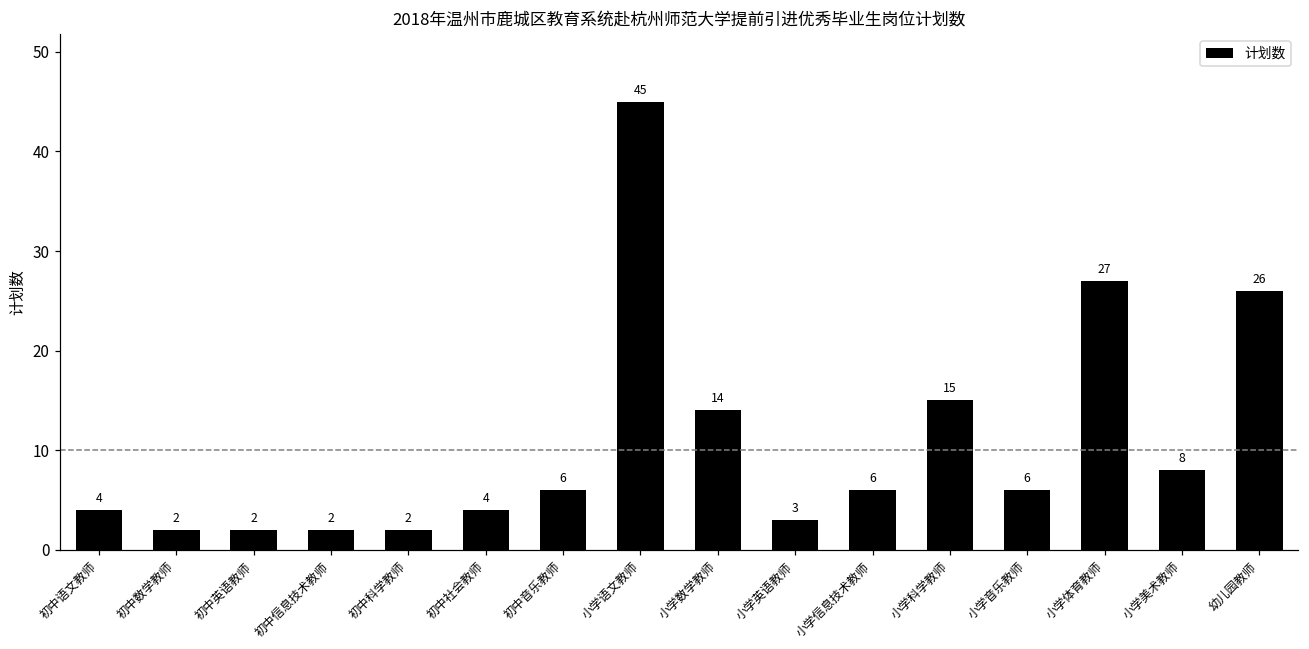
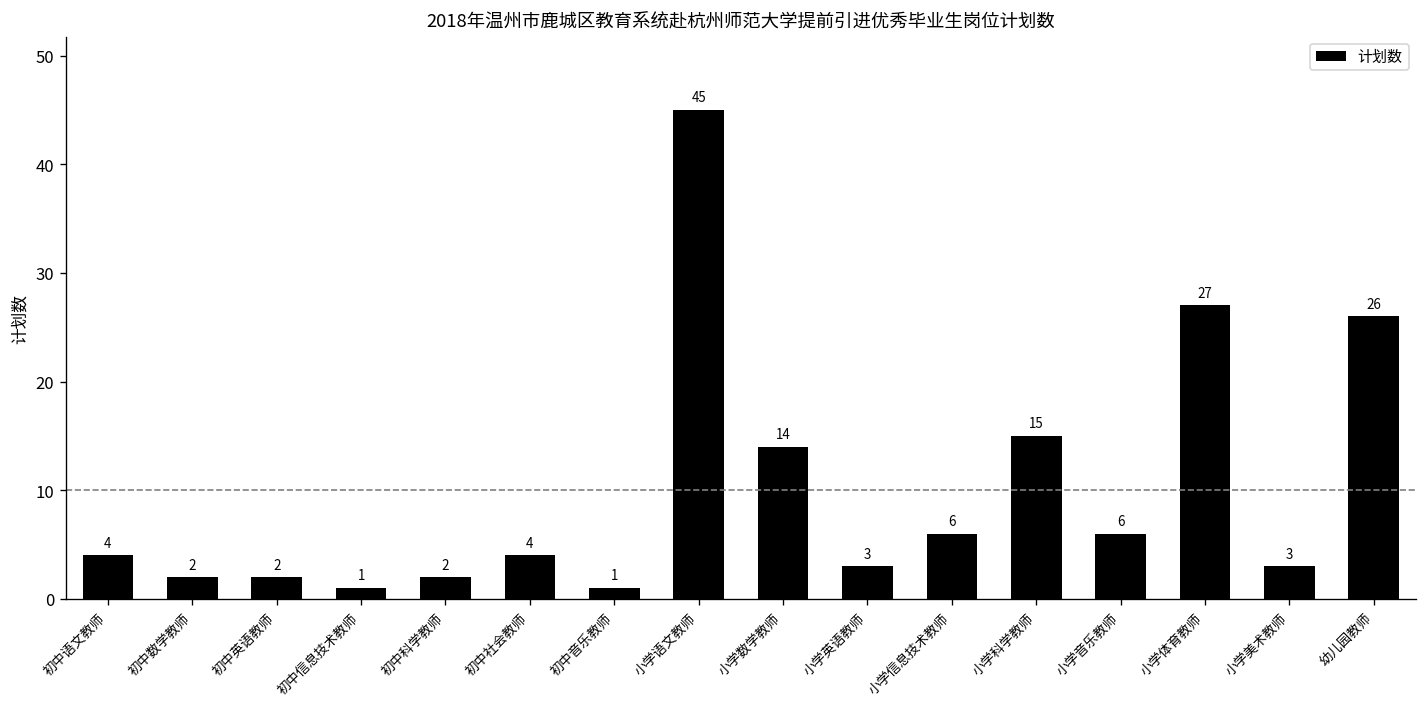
初中信息技术教师: 2 -> 1
初中音乐教师: 6 -> 1
小学美术教师: 8 -> 3
